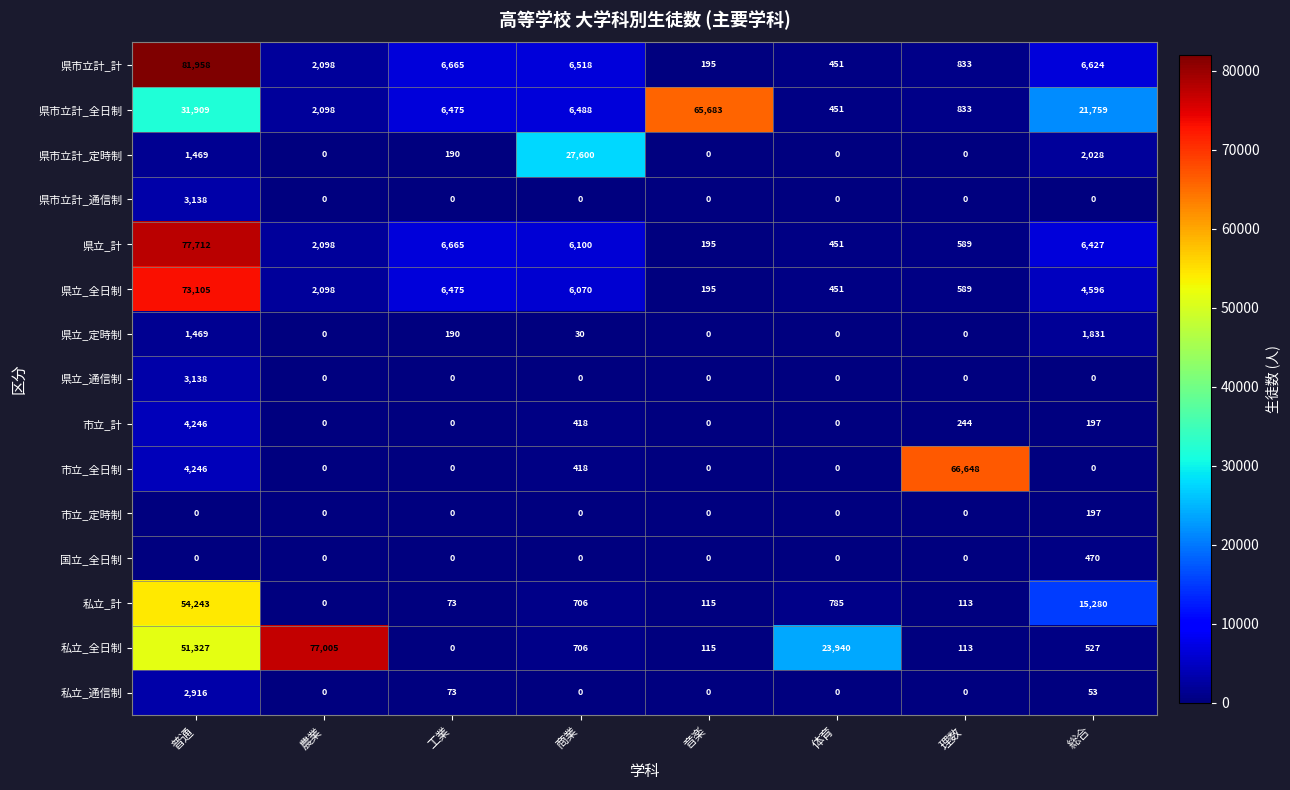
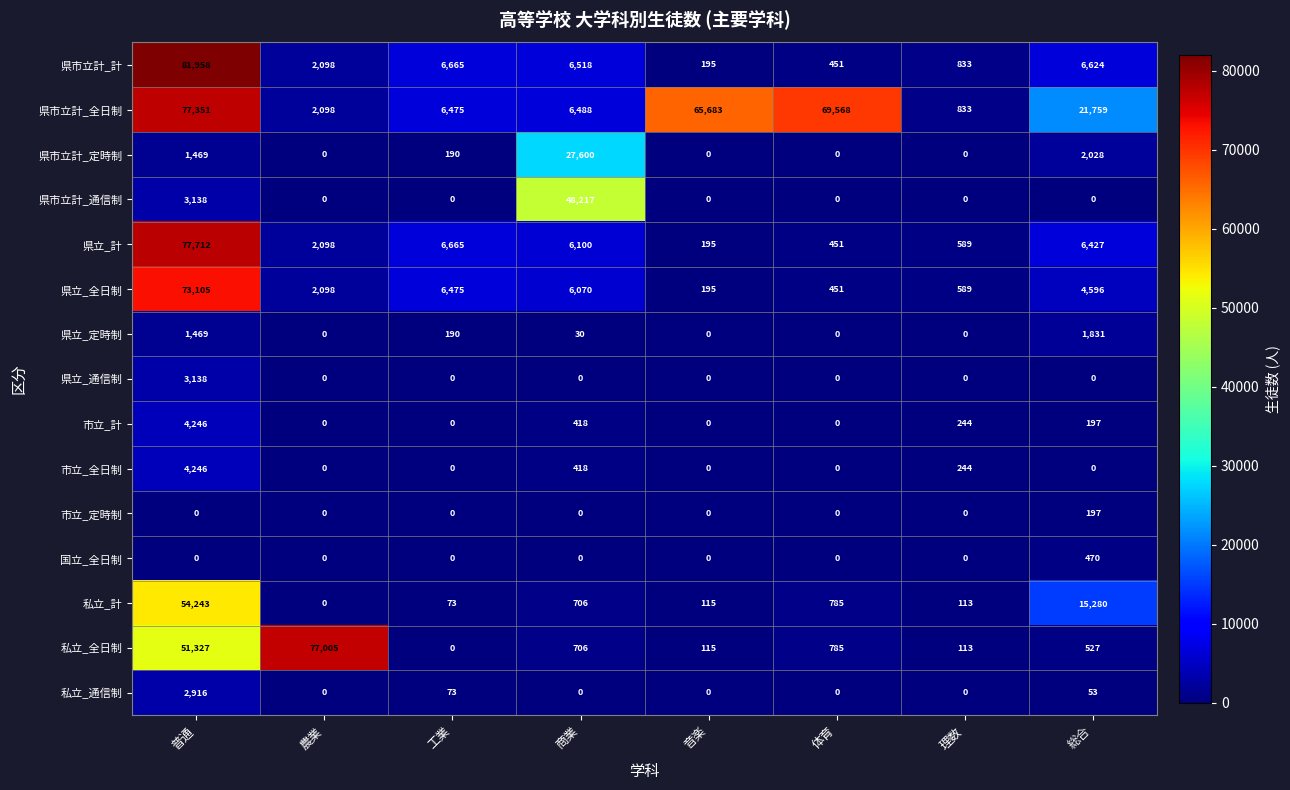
県市立計_全日制, 普通: 31,909 -> 77,351
県市立計_全日制, 体育: 451 -> 69,568
県市立計_通信制, 商業: 0 -> 48,217
市立_全日制, 理数: 66,648 -> 244
私立_全日制, 体育: 23,940 -> 785
